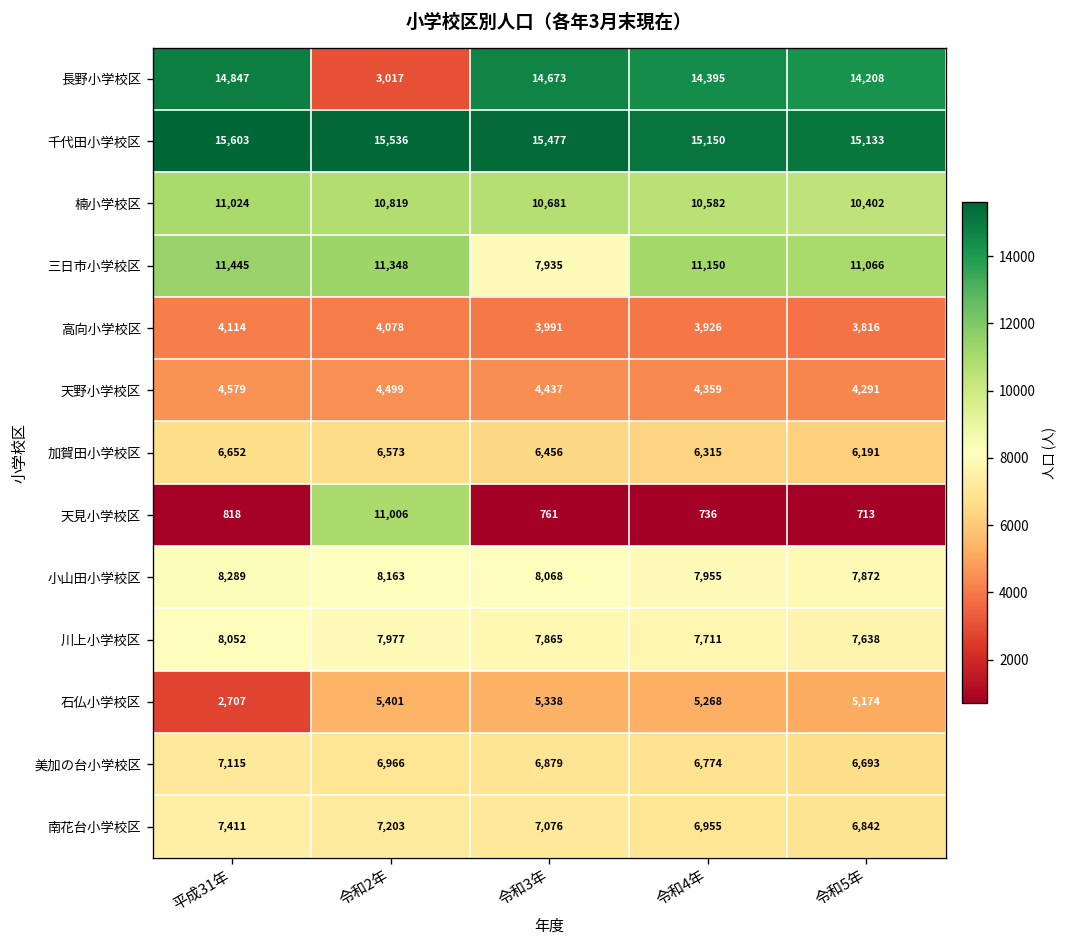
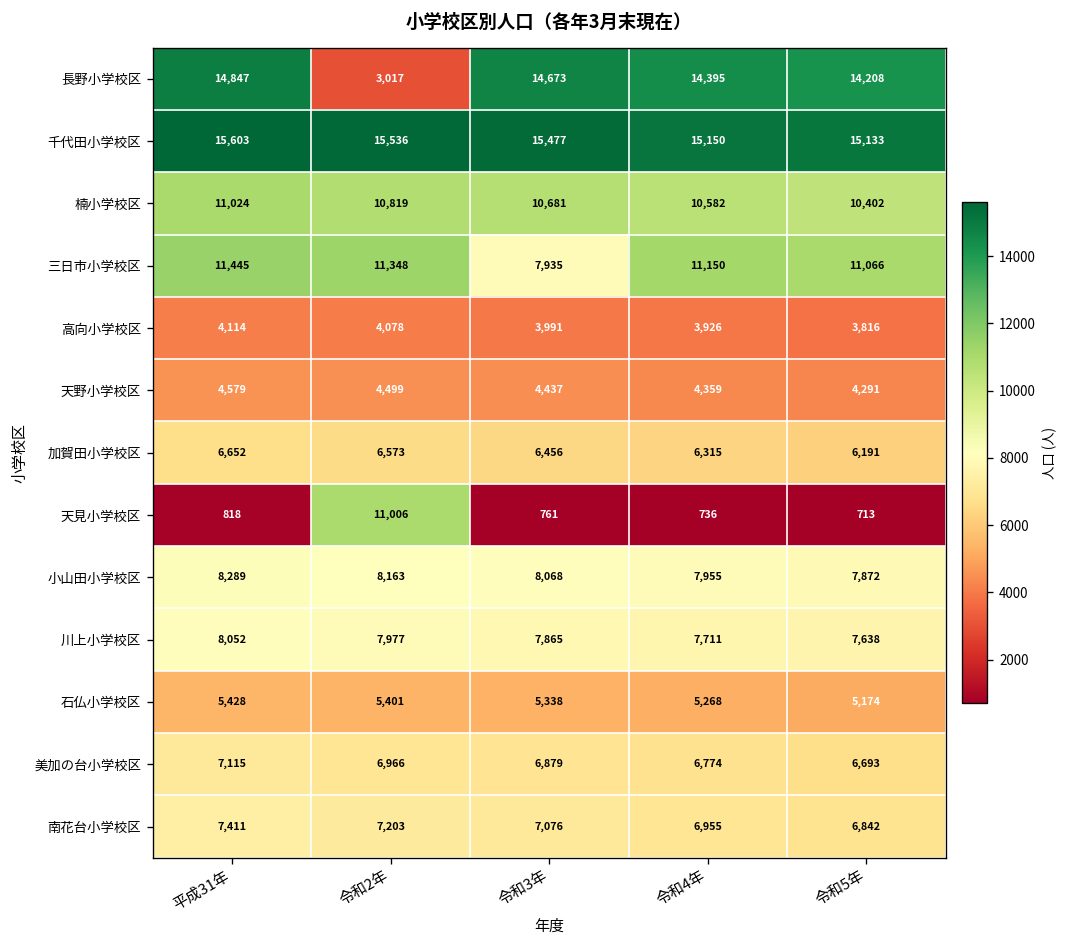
石仏小学校区, 平成31年: 2,707 -> 5,428
